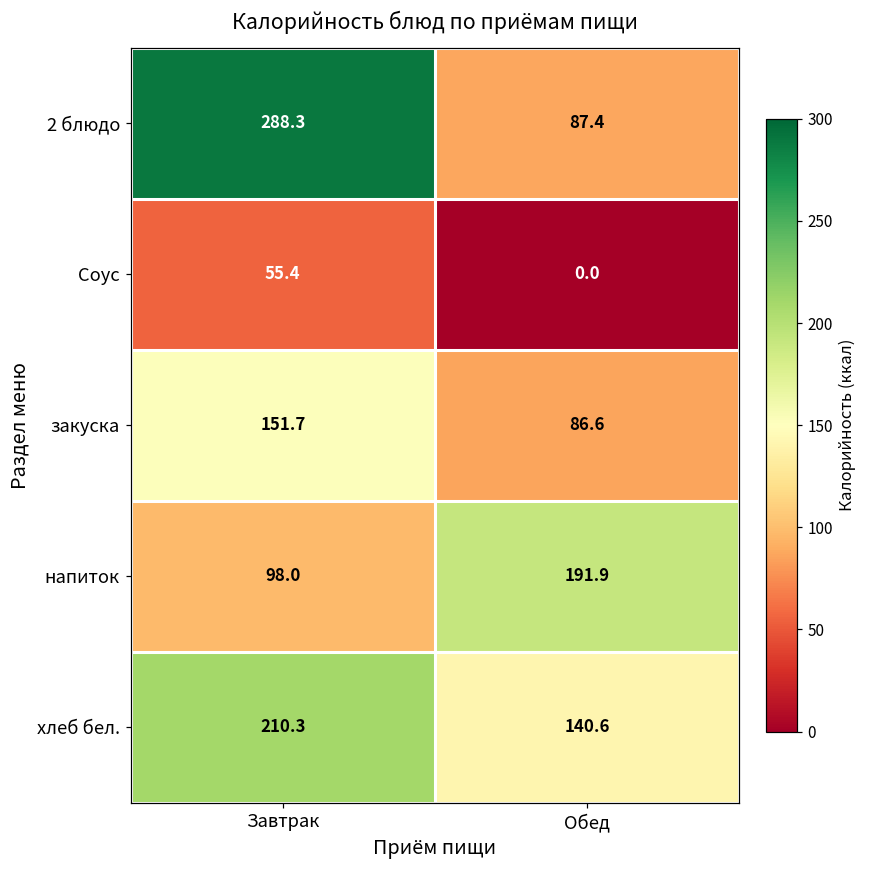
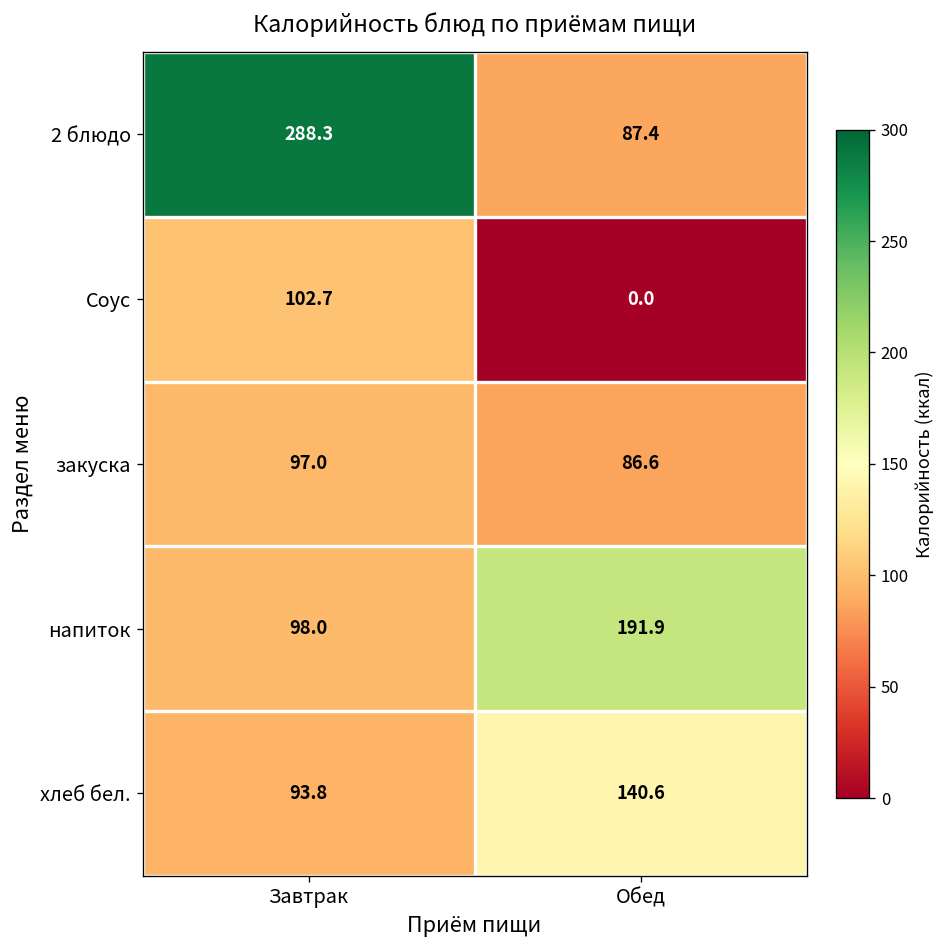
Соус, Завтрак: 55.4 -> 102.7
закуска, Завтрак: 151.7 -> 97.0
хлеб бел., Завтрак: 210.3 -> 93.8
